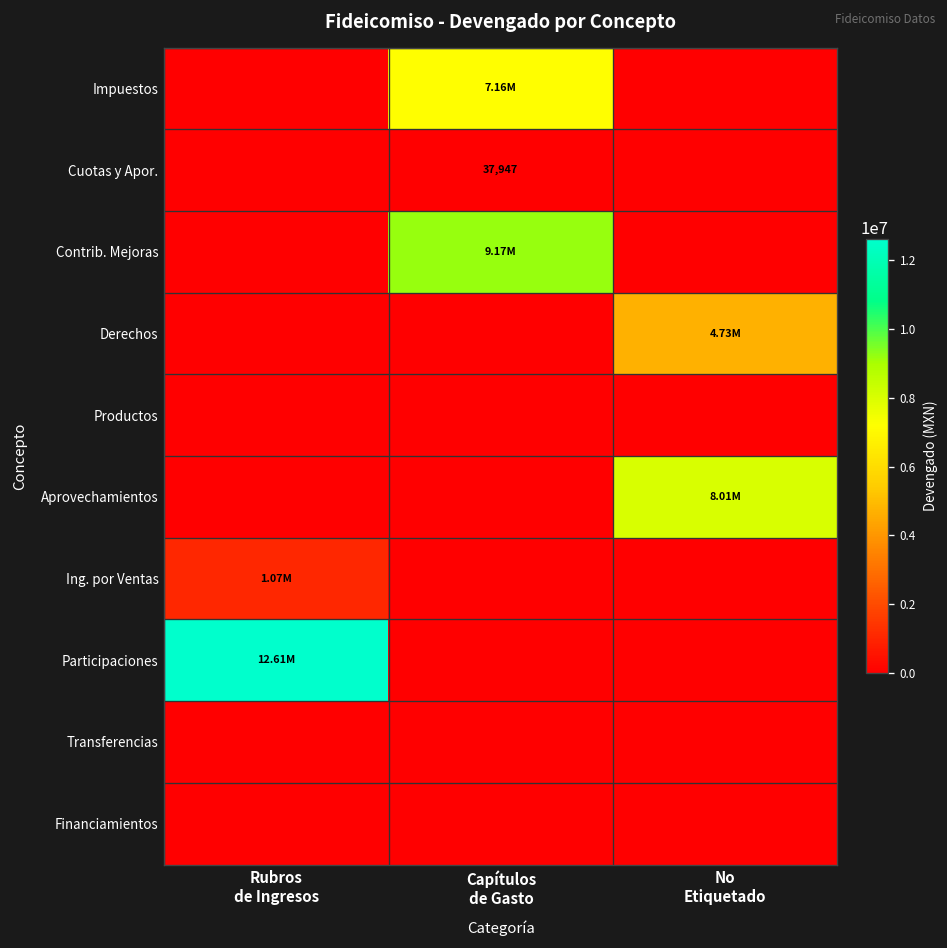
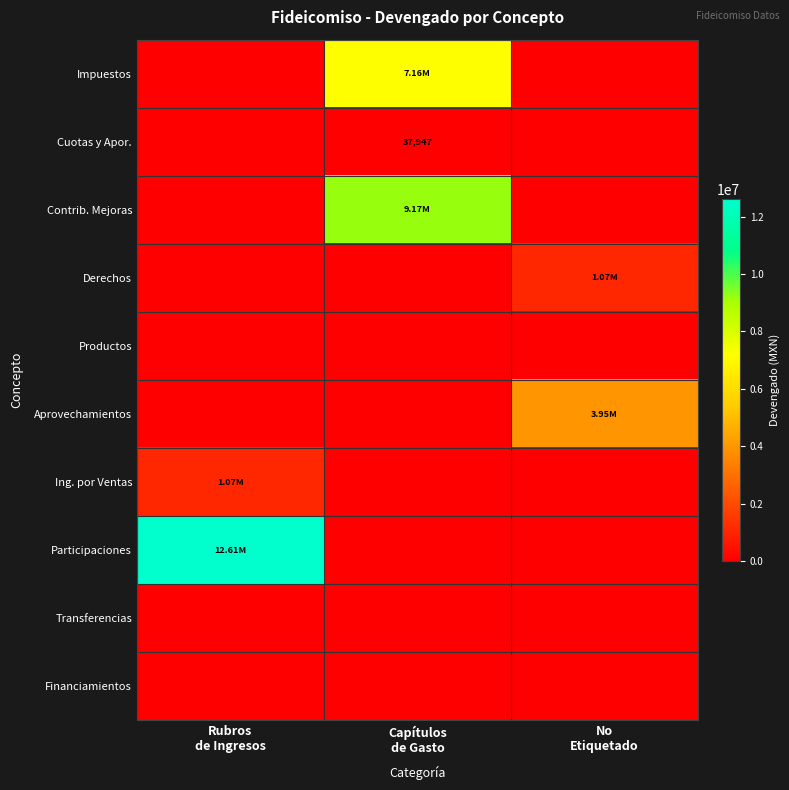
Derechos, No Etiquetado: 4.73M -> 1.07M
Aprovechamientos, No Etiquetado: 8.01M -> 3.95M
